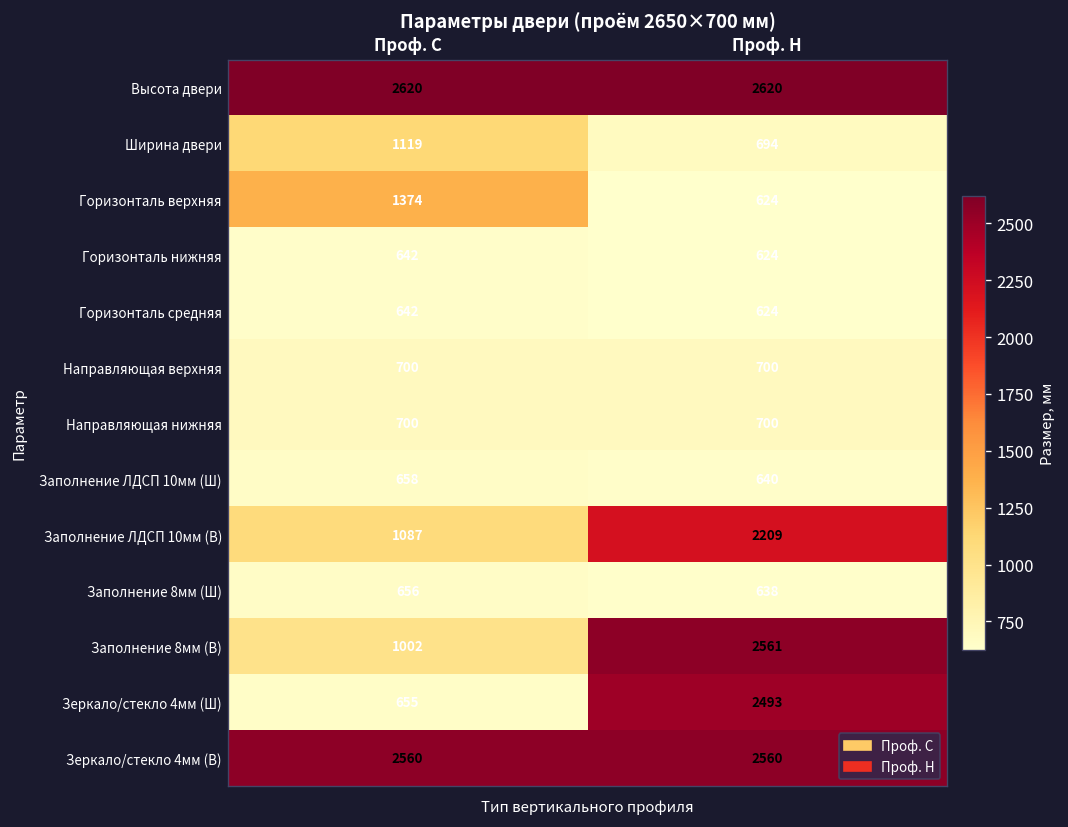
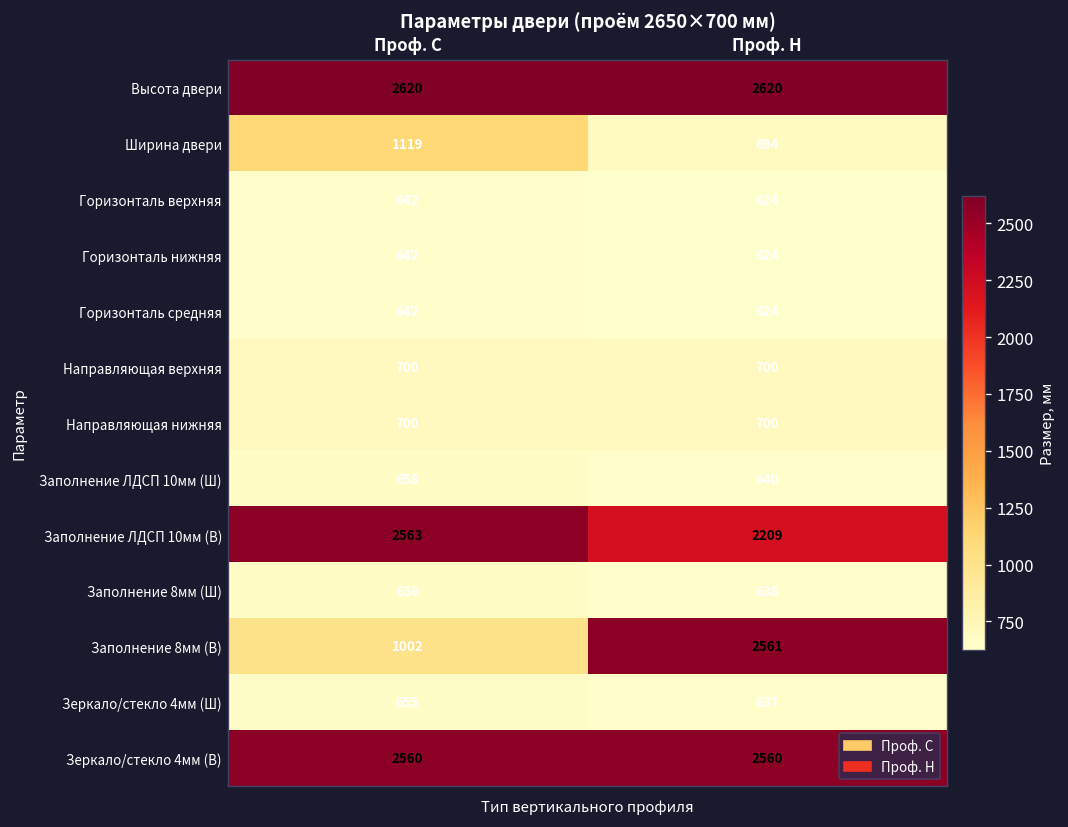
Горизонталь верхняя, Проф. С: 1374 -> 642
Заполнение ЛДСП 10мм (В), Проф. С: 1087 -> 2563
Зеркало/стекло 4мм (Ш), Проф. Н: 2493 -> 637
